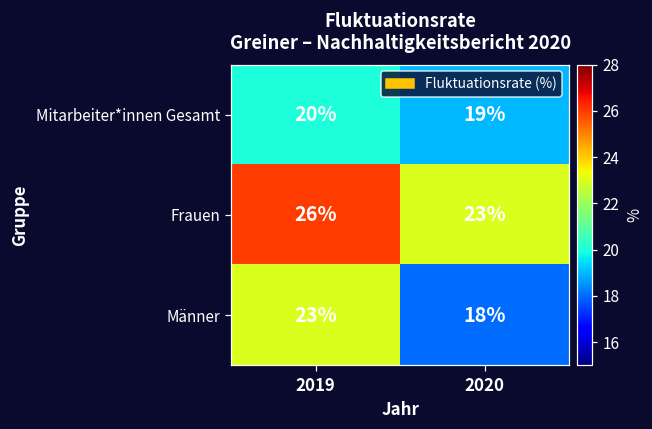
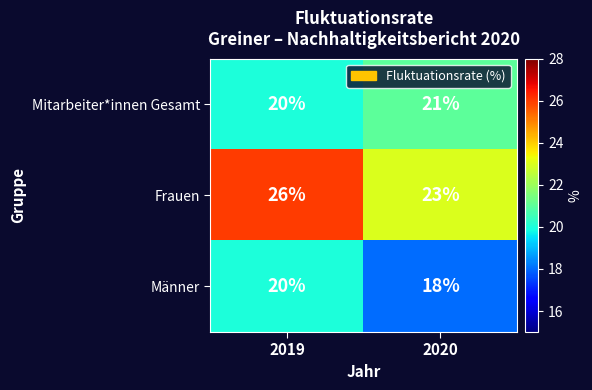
Mitarbeiter*innen Gesamt, 2020: 19% -> 21%
Männer, 2019: 23% -> 20%
